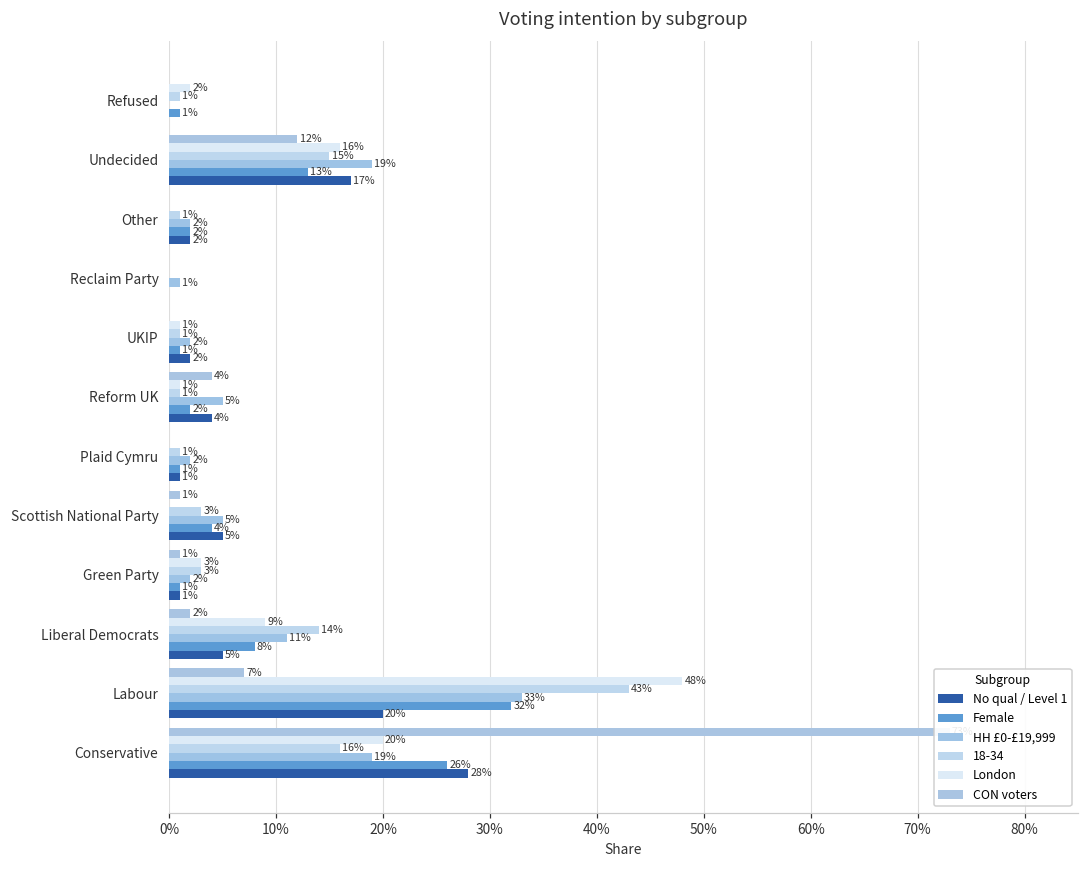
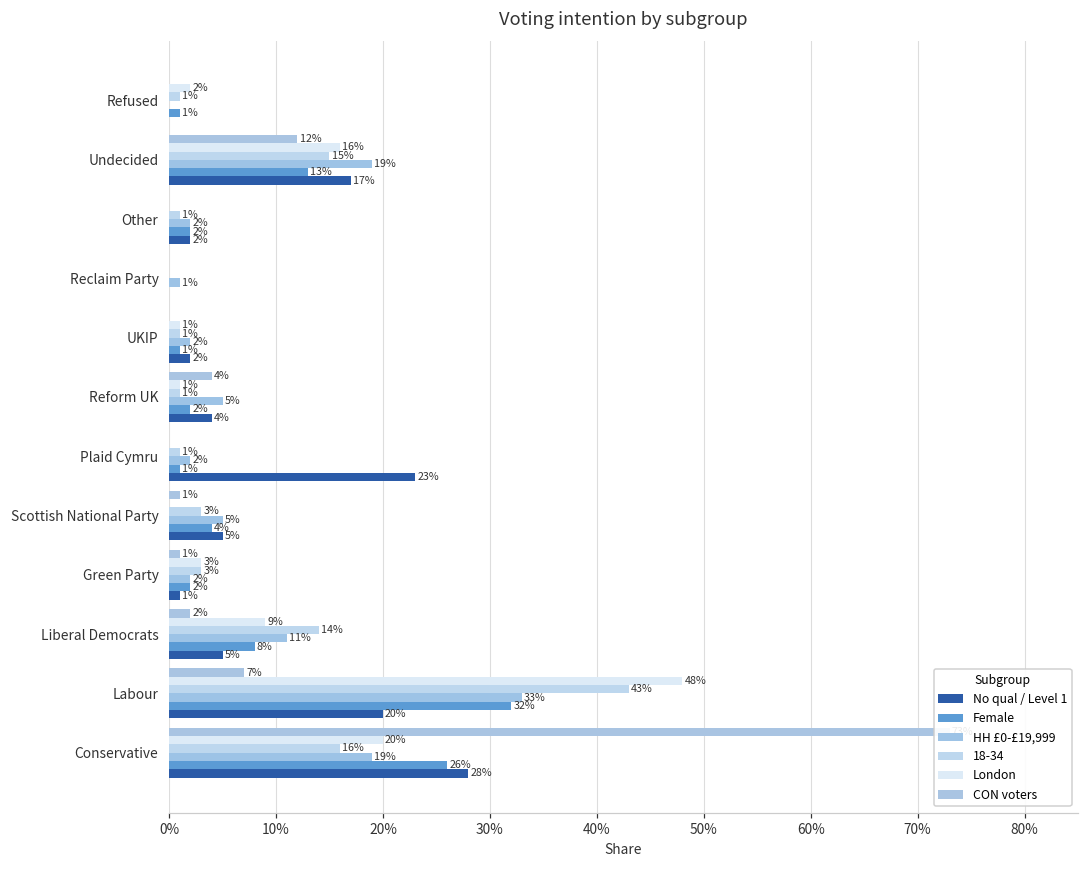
No qual / Level 1, Plaid Cymru: 1% -> 23%
Female, Green Party: 1% -> 2%
